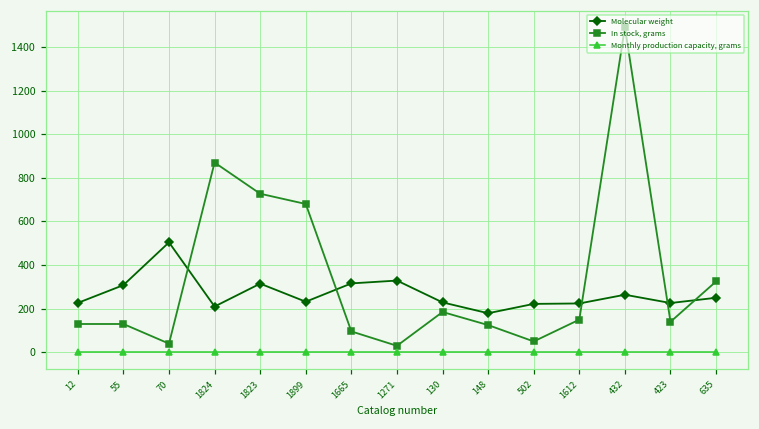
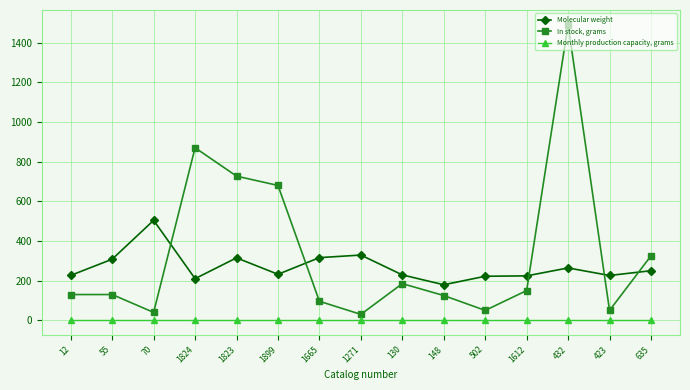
In stock, grams, 423: 140 -> 50
